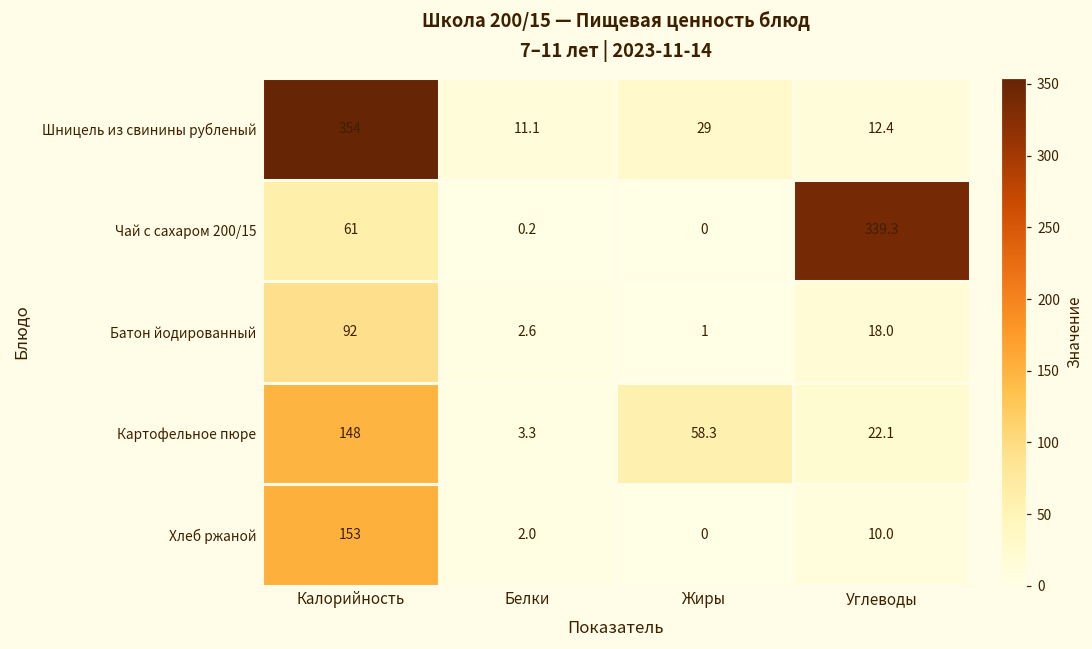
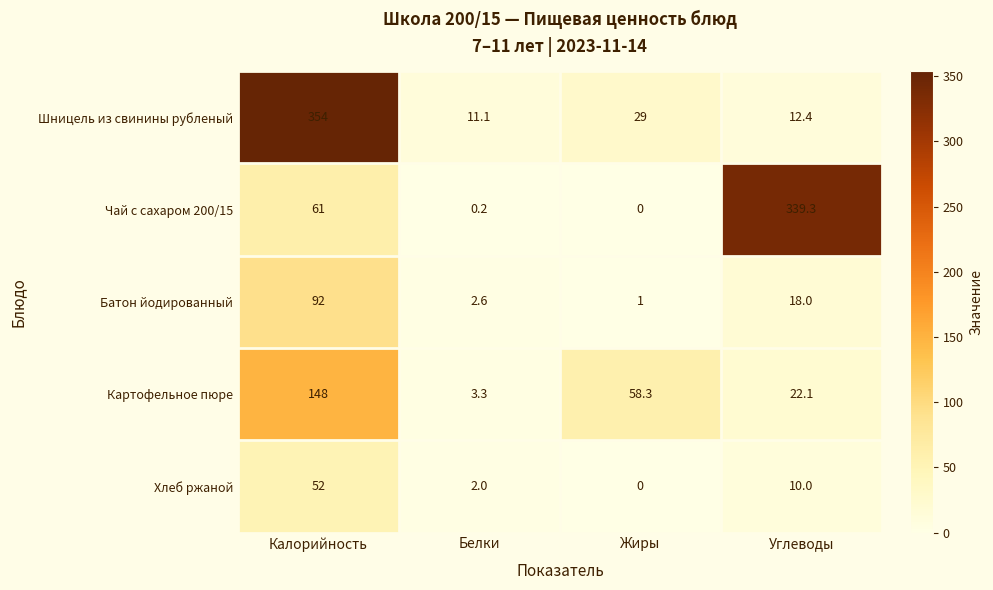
Хлеб ржаной, Калорийность: 153 -> 52
